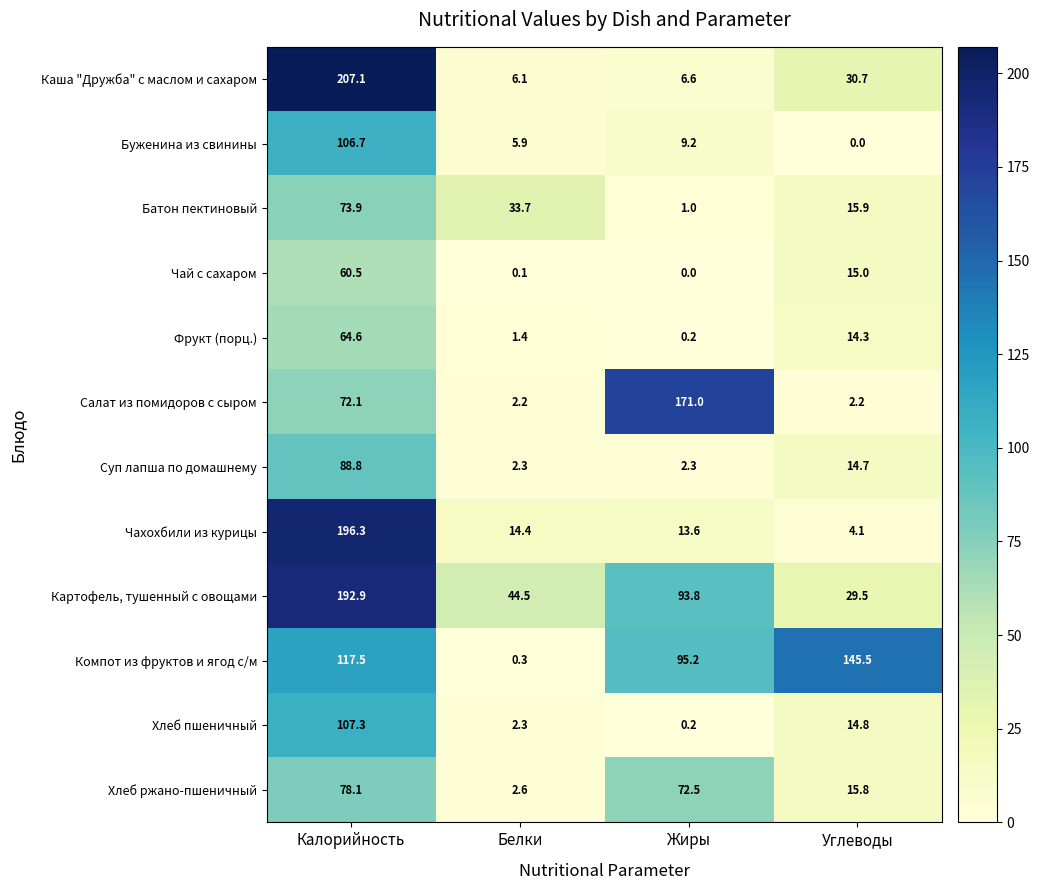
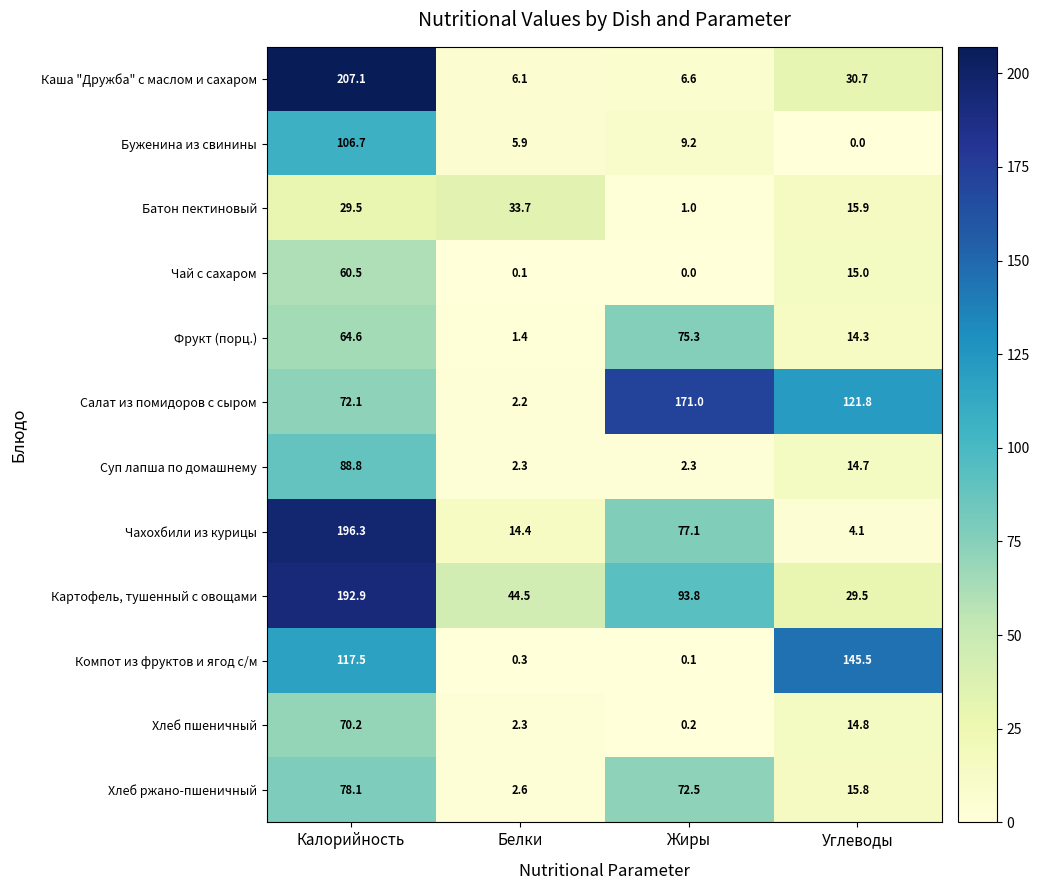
Батон пектиновый, Калорийность: 73.9 -> 29.5
Фрукт (порц.), Жиры: 0.2 -> 75.3
Салат из помидоров с сыром, Углеводы: 2.2 -> 121.8
Чахохбили из курицы, Жиры: 13.6 -> 77.1
Компот из фруктов и ягод с/м, Жиры: 95.2 -> 0.1
Хлеб пшеничный, Калорийность: 107.3 -> 70.2
